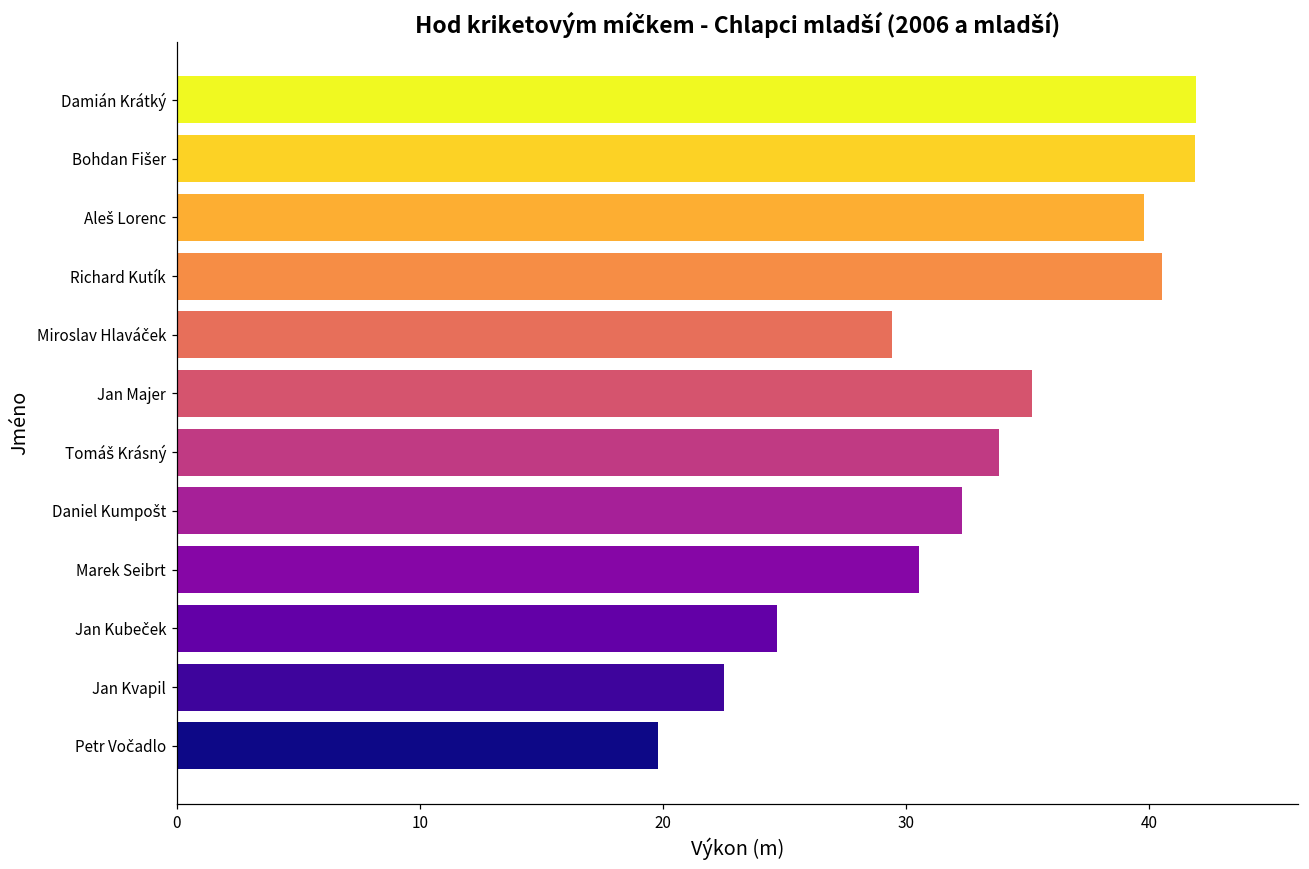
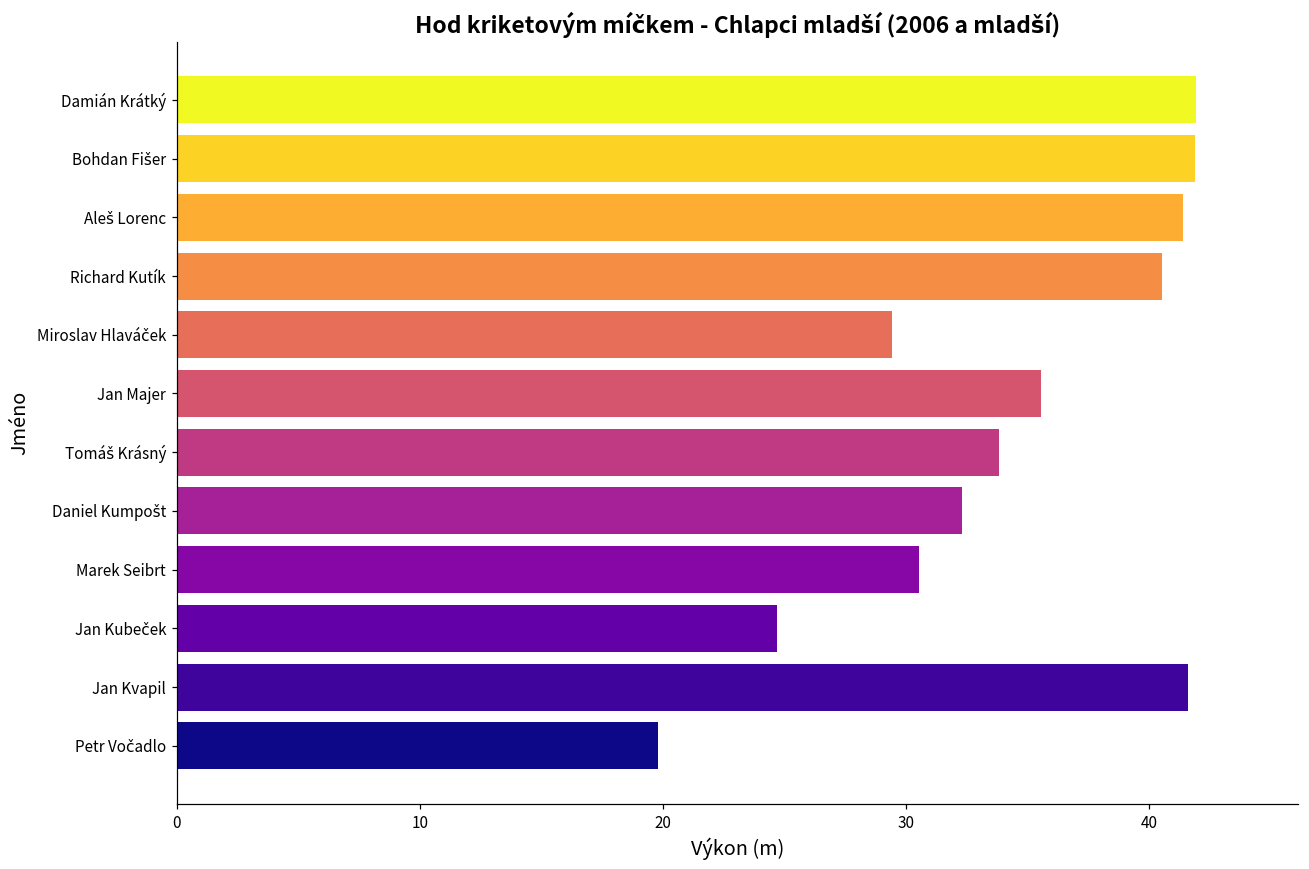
Aleš Lorenc: 39.8 -> 41.4
Jan Majer: 35.2 -> 35.5
Jan Kvapil: 22.5 -> 41.6
